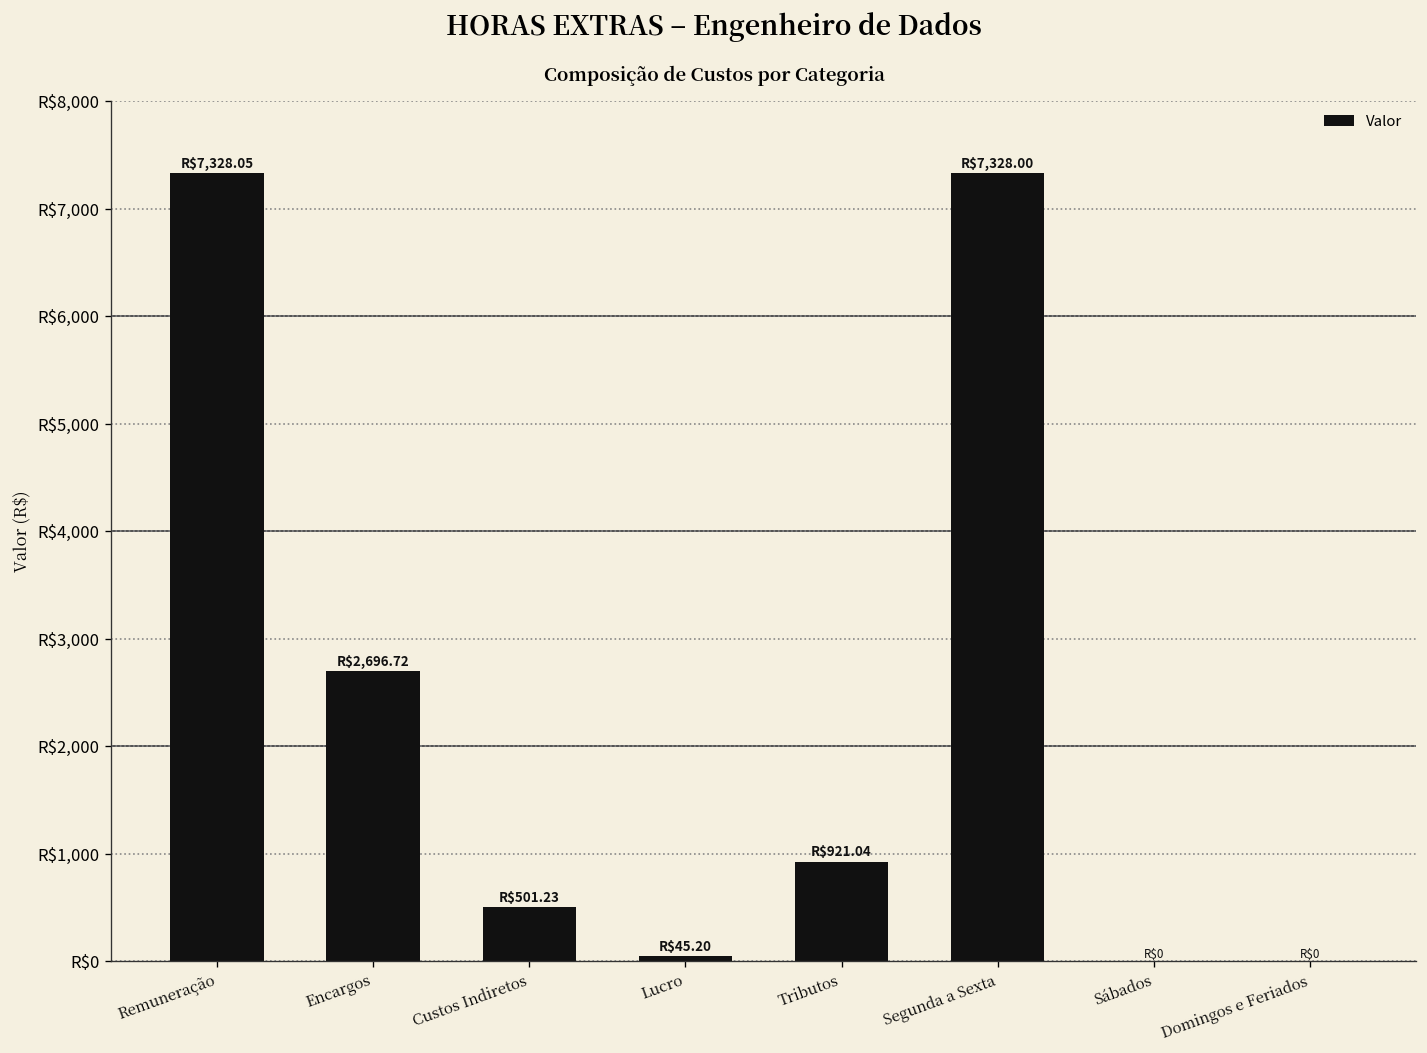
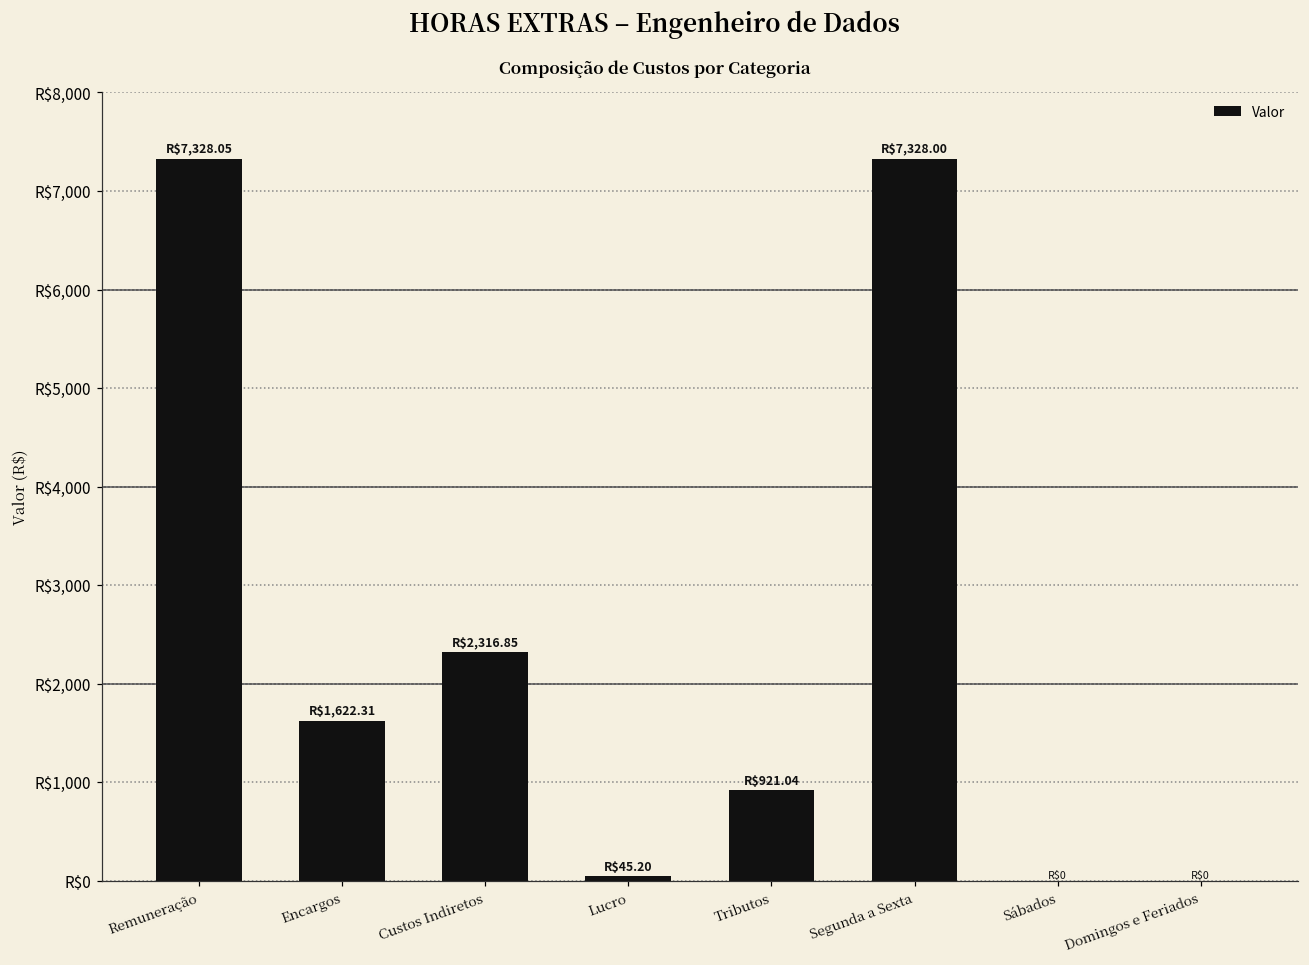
Encargos: $2,696.72 -> $1,622.31
Custos Indiretos: $501.23 -> $2,316.85
